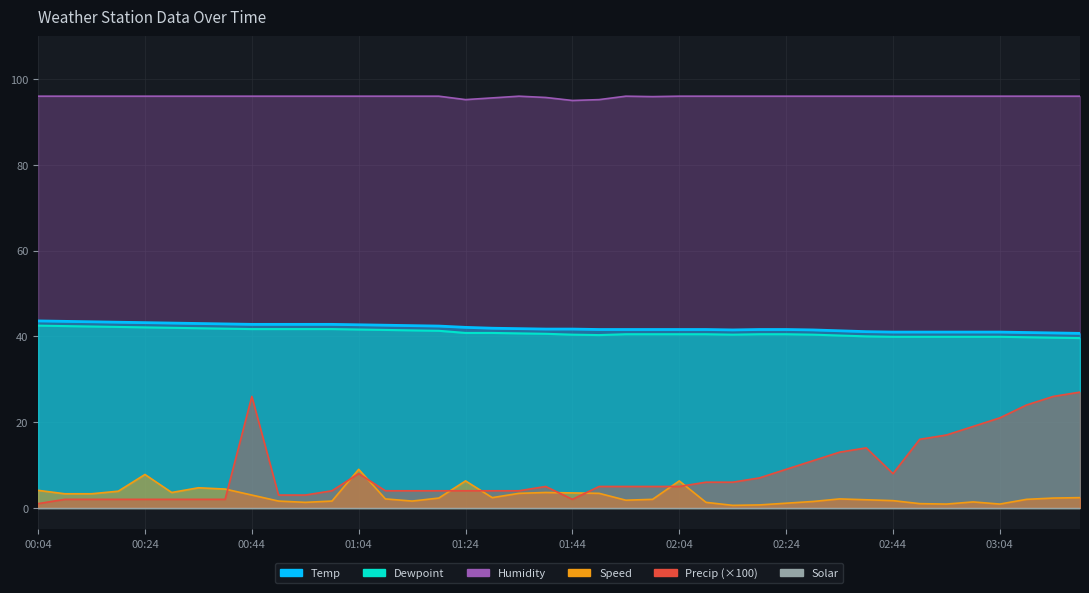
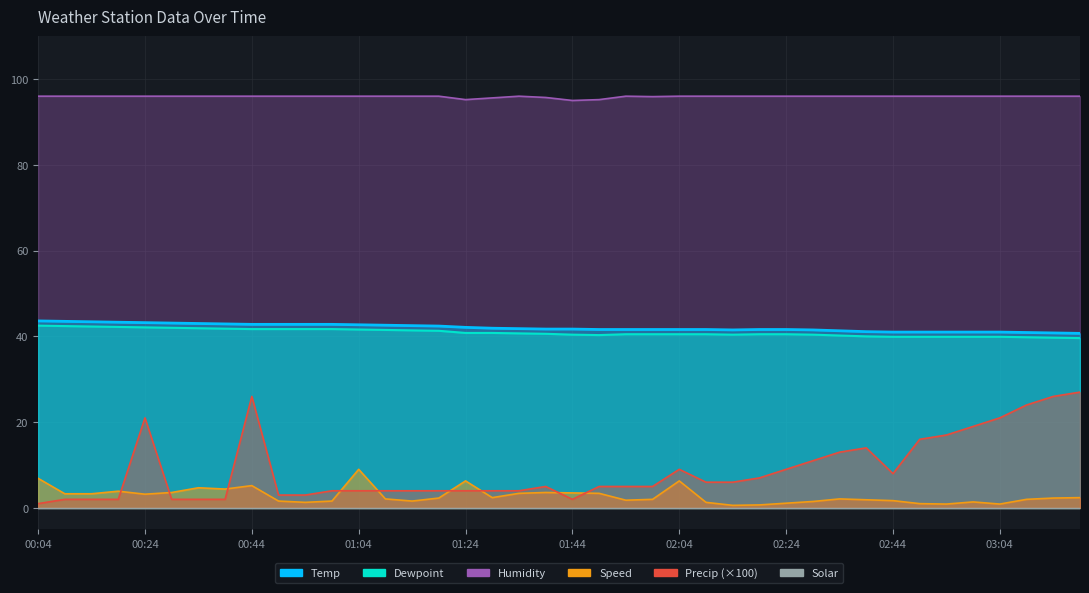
Speed, 00:04: 4 -> 7
Speed, 00:24: 8 -> 3
Precip (×100), 00:24: 2 -> 21
Speed, 00:44: 3 -> 5
Precip (×100), 01:04: 8 -> 4
Precip (×100), 02:04: 5 -> 9
